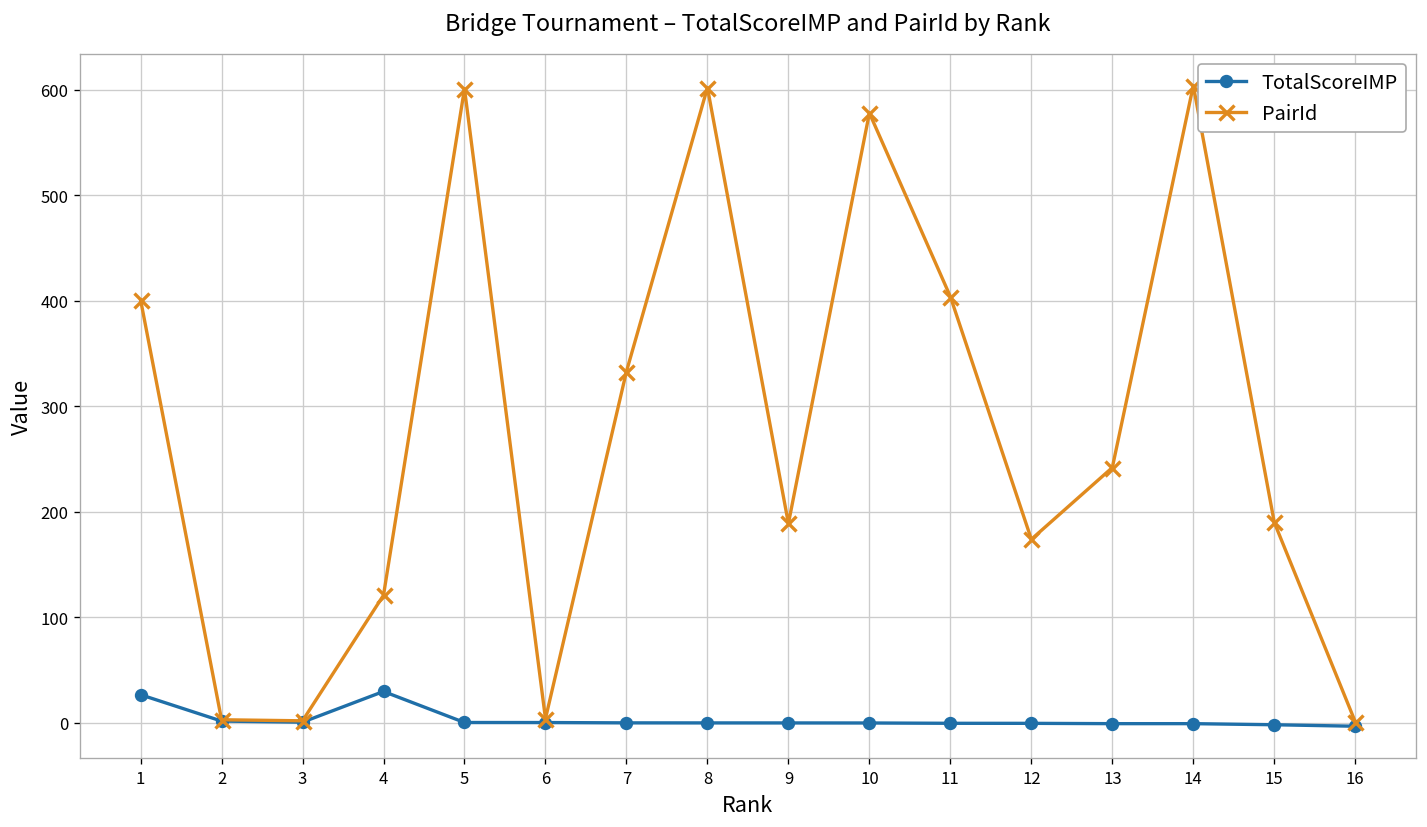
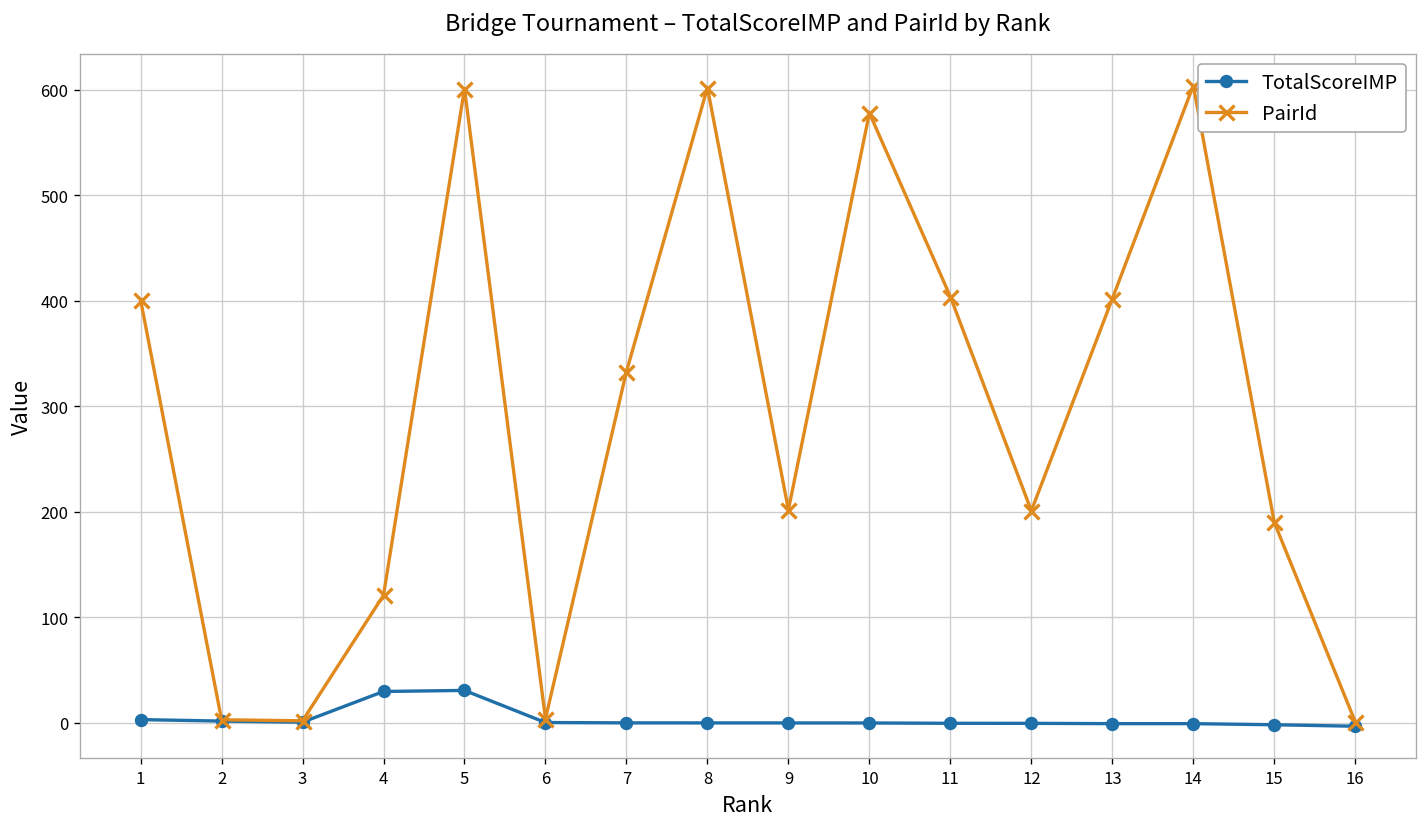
TotalScoreIMP, 1: 30 -> 0
TotalScoreIMP, 5: 0 -> 30
PairId, 9: 190 -> 200
PairId, 12: 170 -> 200
PairId, 13: 240 -> 400
